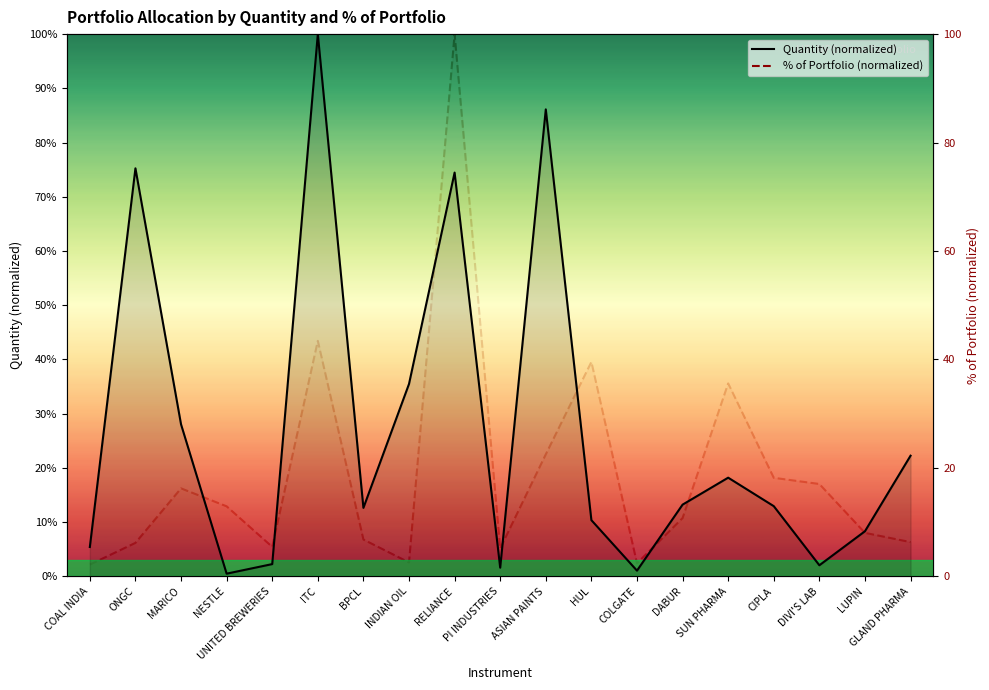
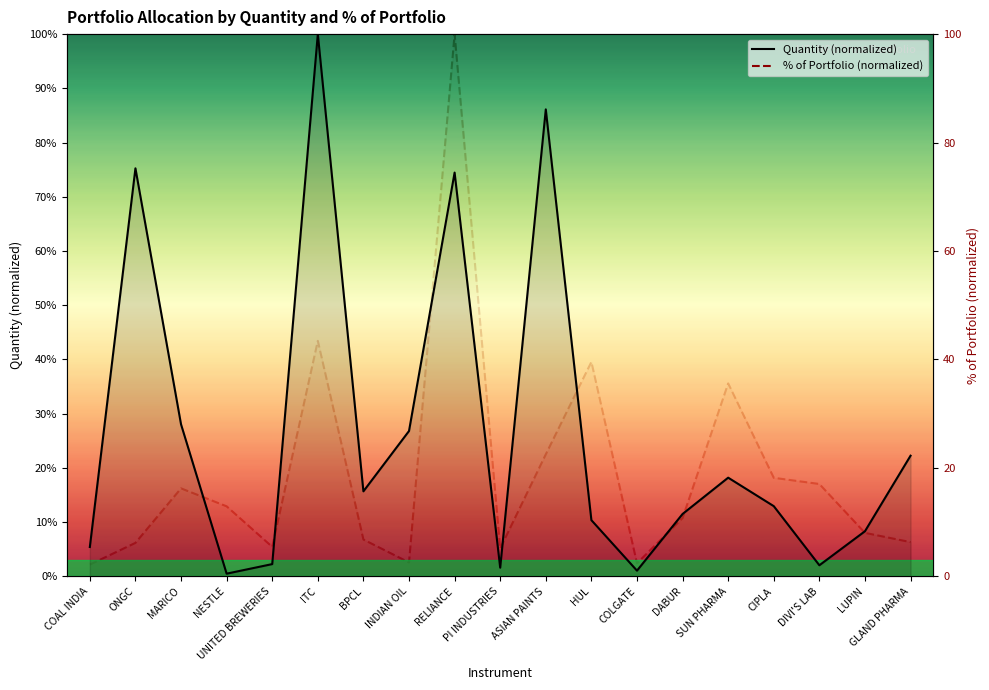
Quantity (normalized), BPCL: 13% -> 16%
Quantity (normalized), INDIAN OIL: 35% -> 27%
Quantity (normalized), DABUR: 13% -> 11%
